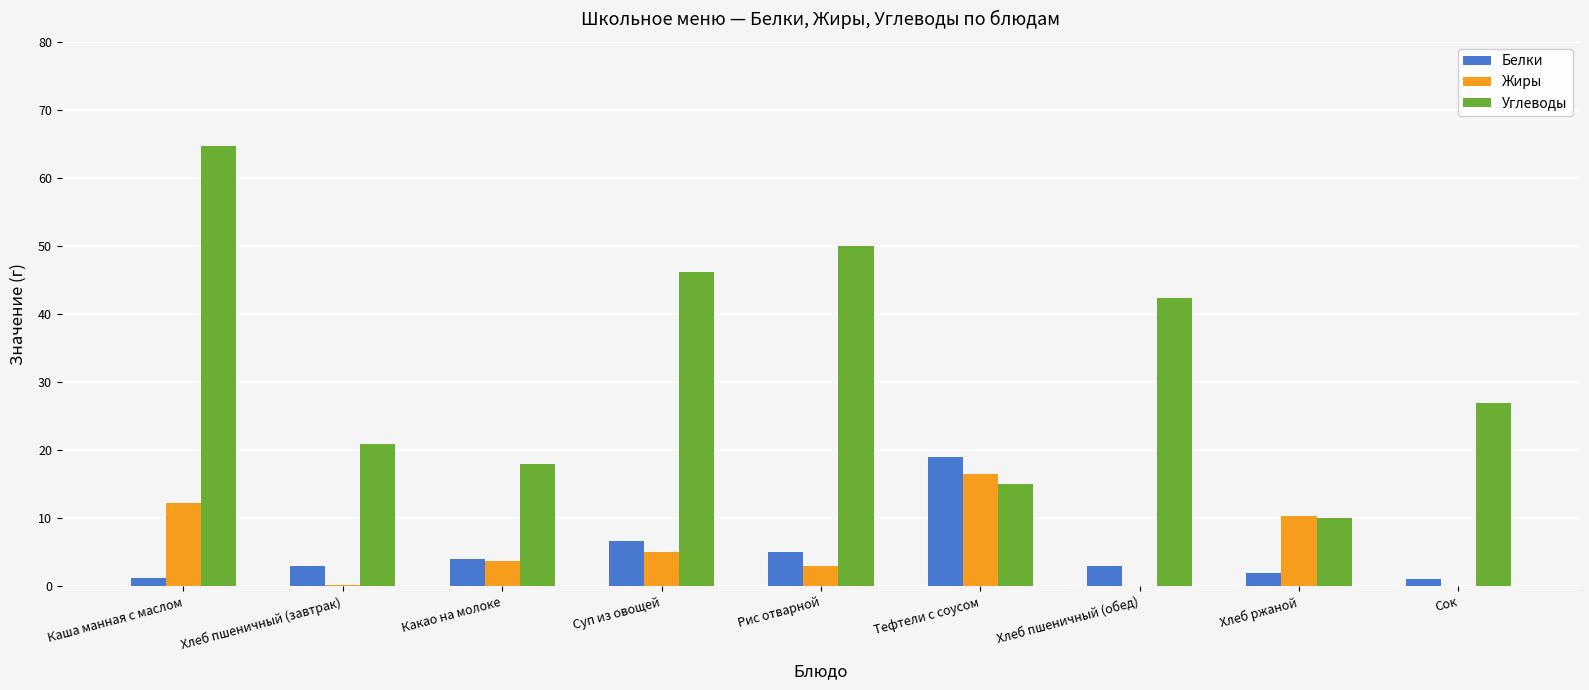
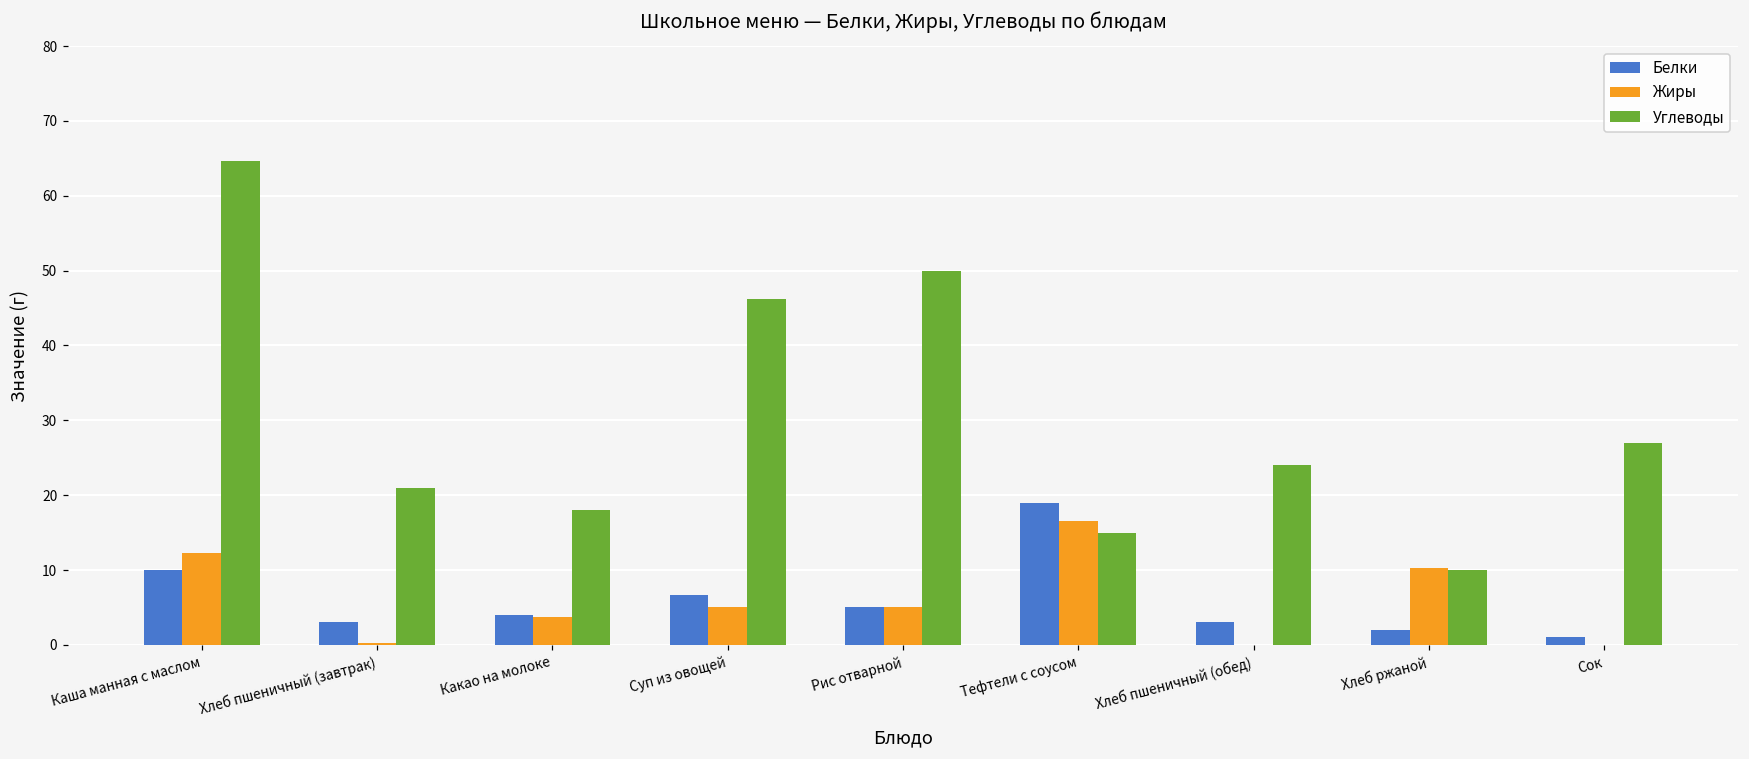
Белки, Каша манная с маслом: 1 -> 10
Жиры, Рис отварной: 3 -> 5
Углеводы, Хлеб пшеничный (обед): 42 -> 24
